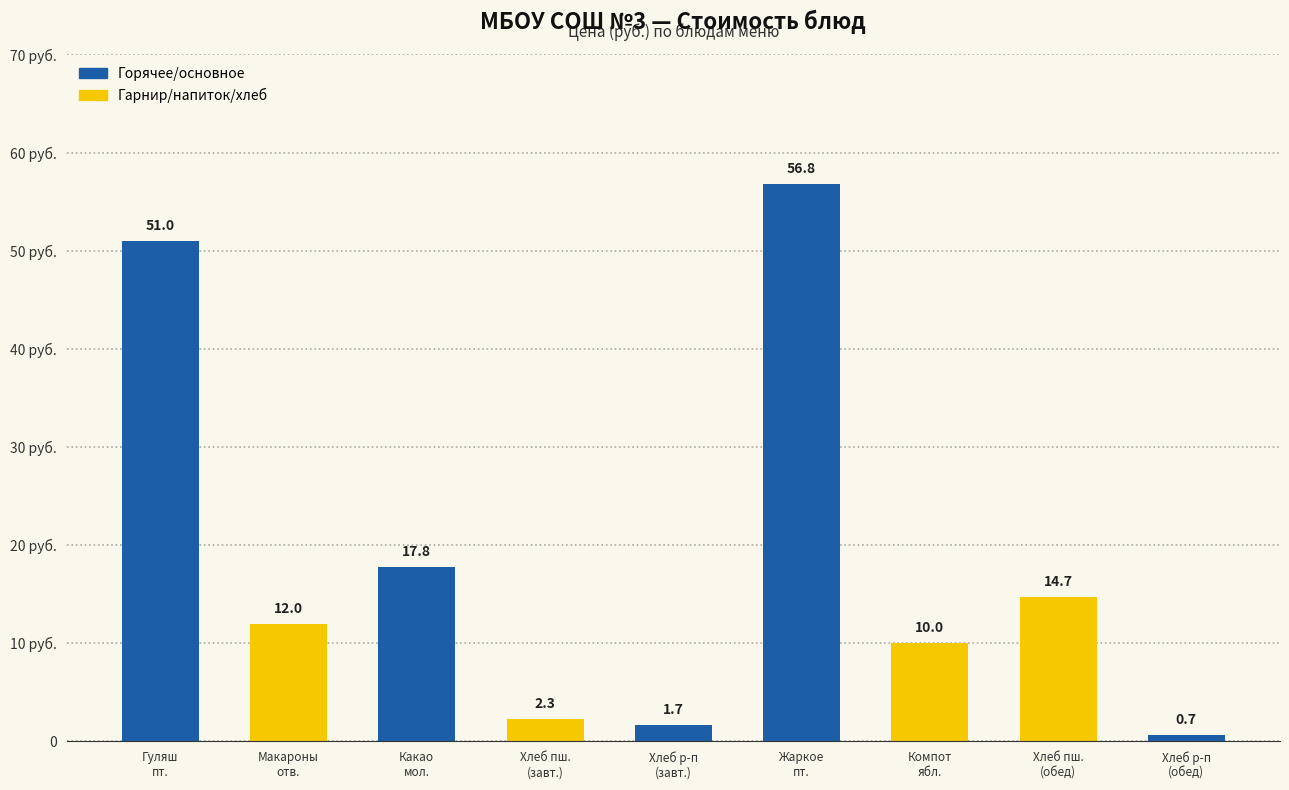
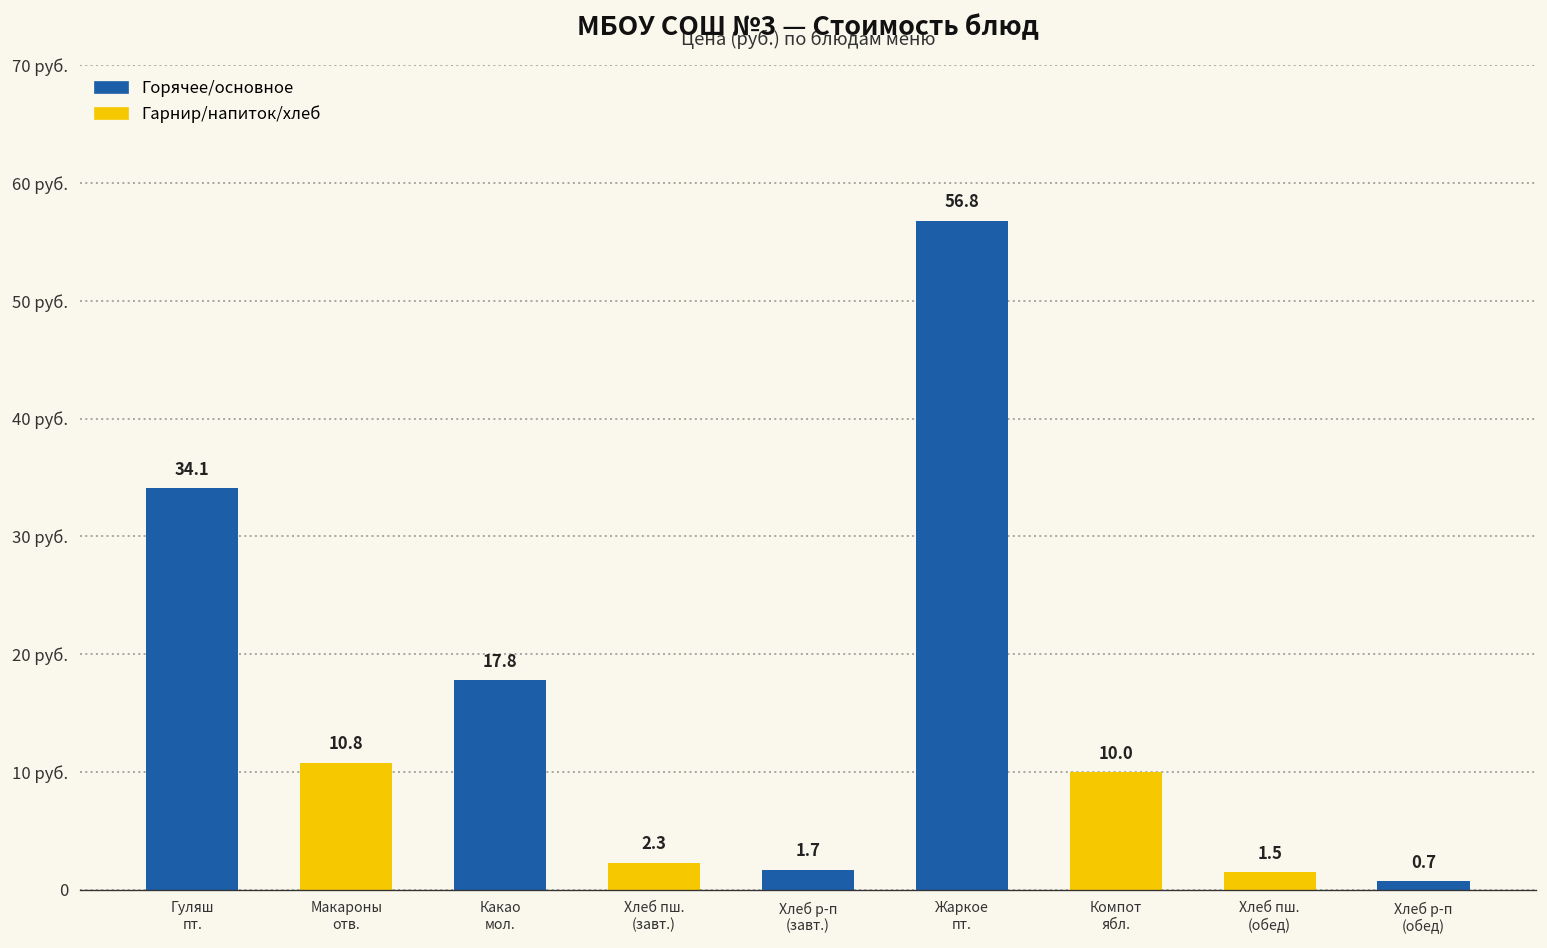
Гуляш пт.: 51.0 -> 34.1
Макароны отв.: 12.0 -> 10.8
Хлеб пш. (обед): 14.7 -> 1.5
